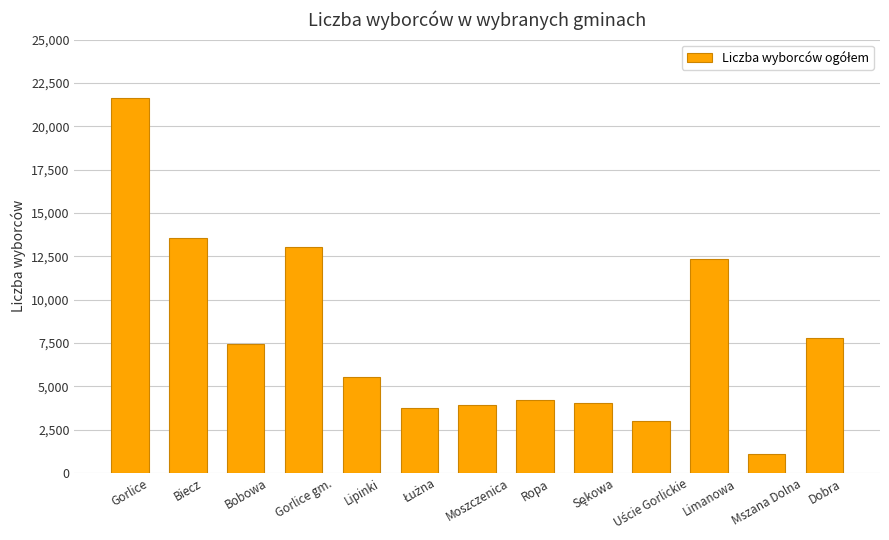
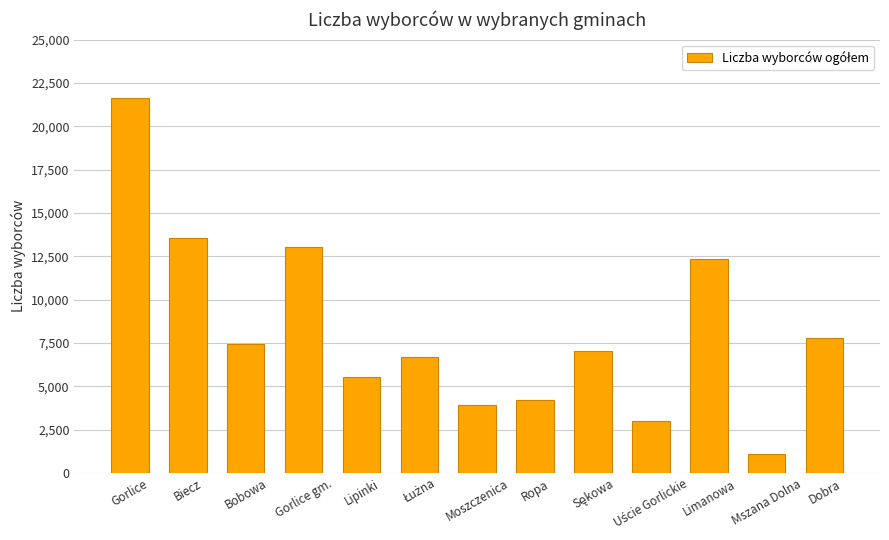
Łużna: 3,800 -> 6,700
Sękowa: 4,100 -> 7,000
